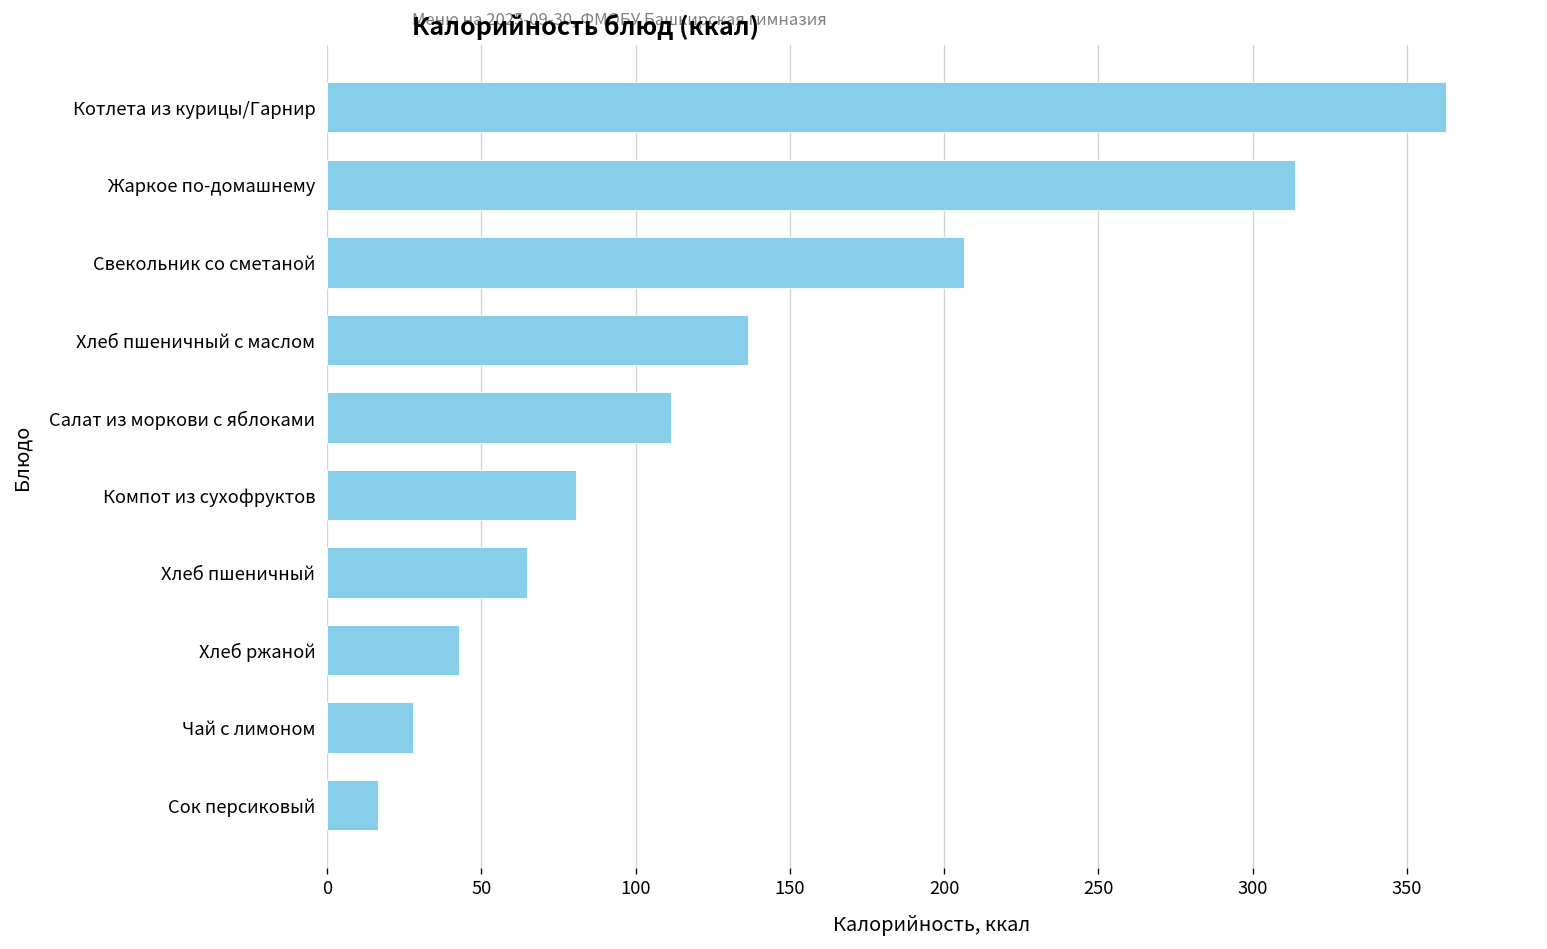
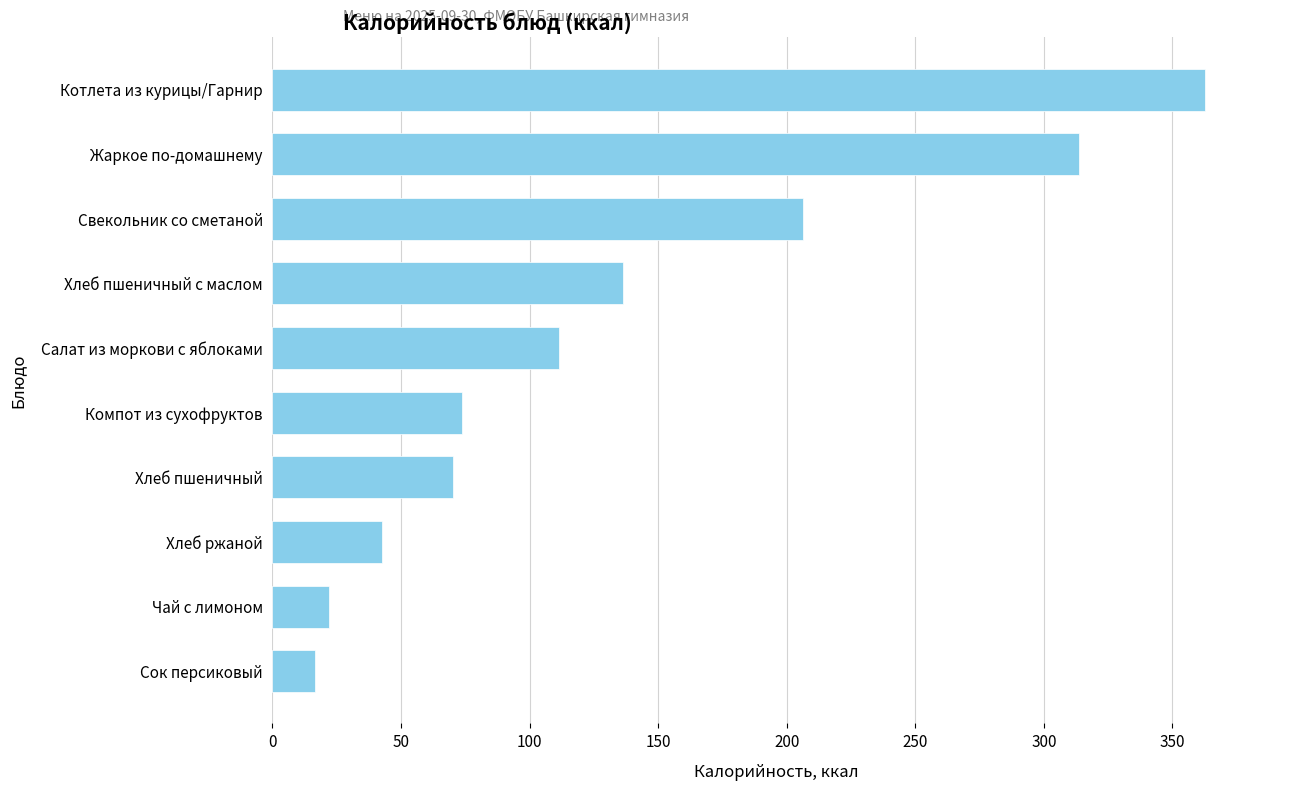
Компот из сухофруктов: 81 -> 74
Хлеб пшеничный: 65 -> 70
Чай с лимоном: 28 -> 22
